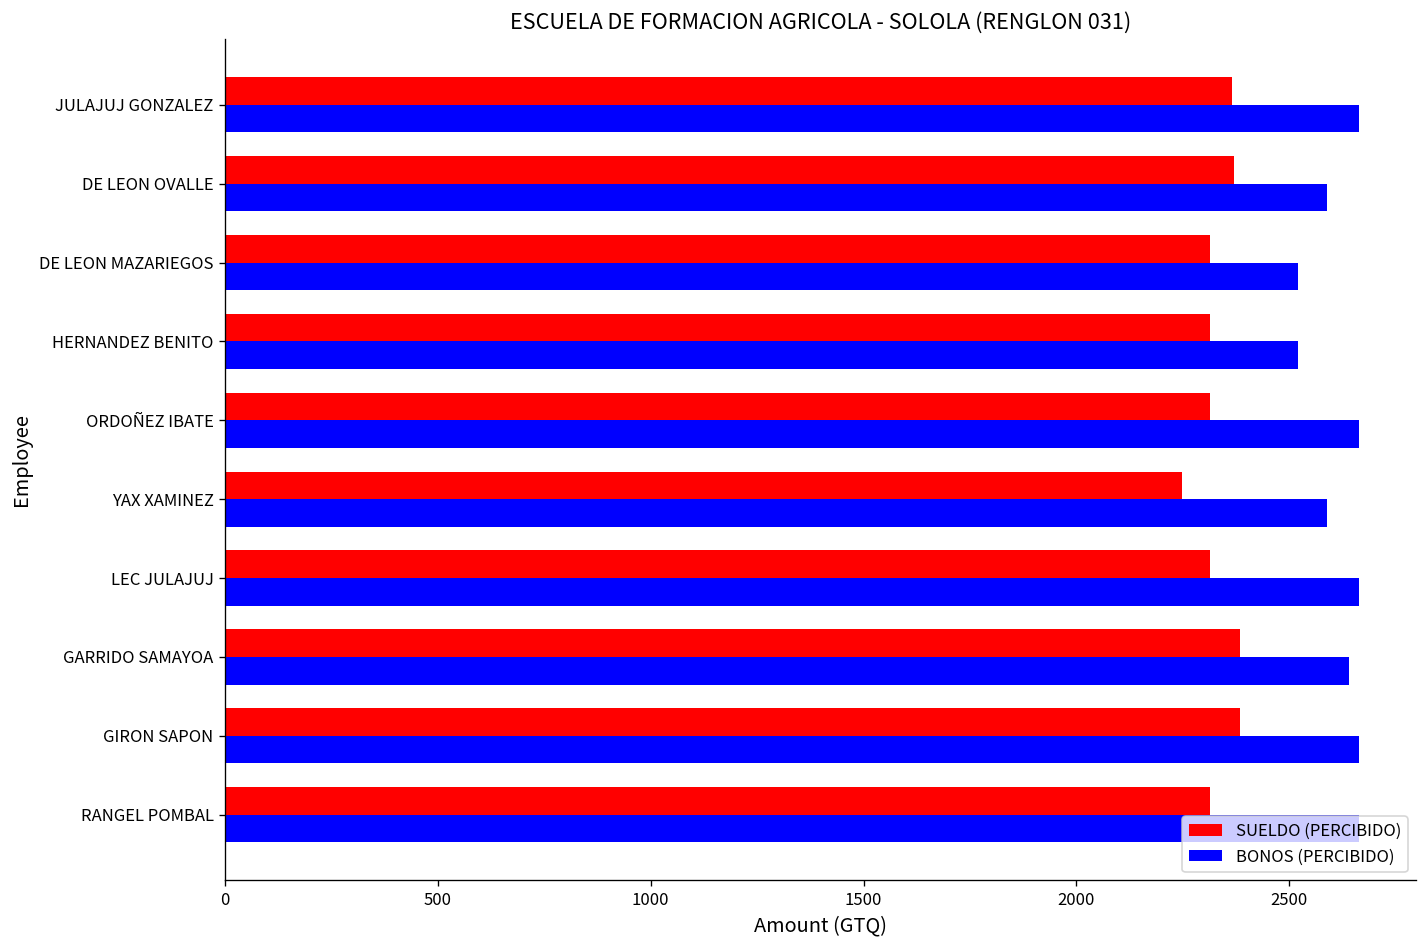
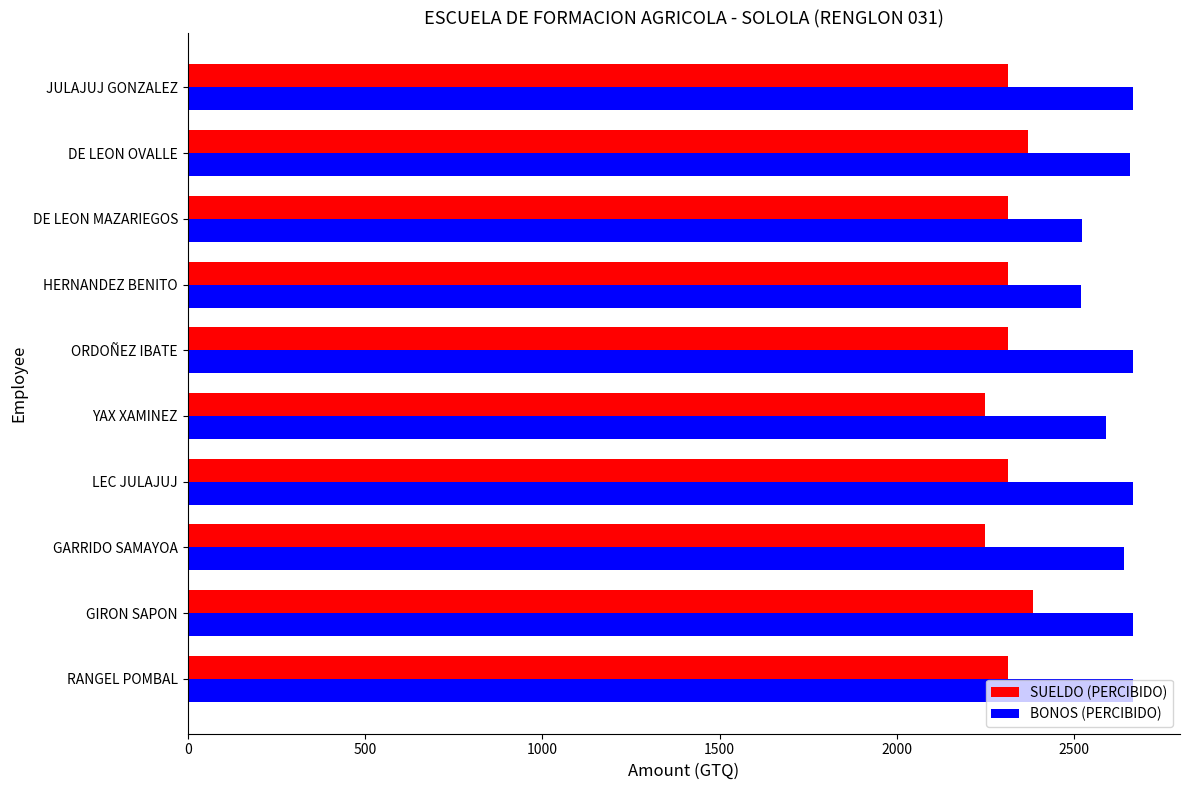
SUELDO (PERCIBIDO), JULAJUJ GONZALEZ: 2370 -> 2310
BONOS (PERCIBIDO), DE LEON OVALLE: 2590 -> 2660
SUELDO (PERCIBIDO), GARRIDO SAMAYOA: 2390 -> 2250
